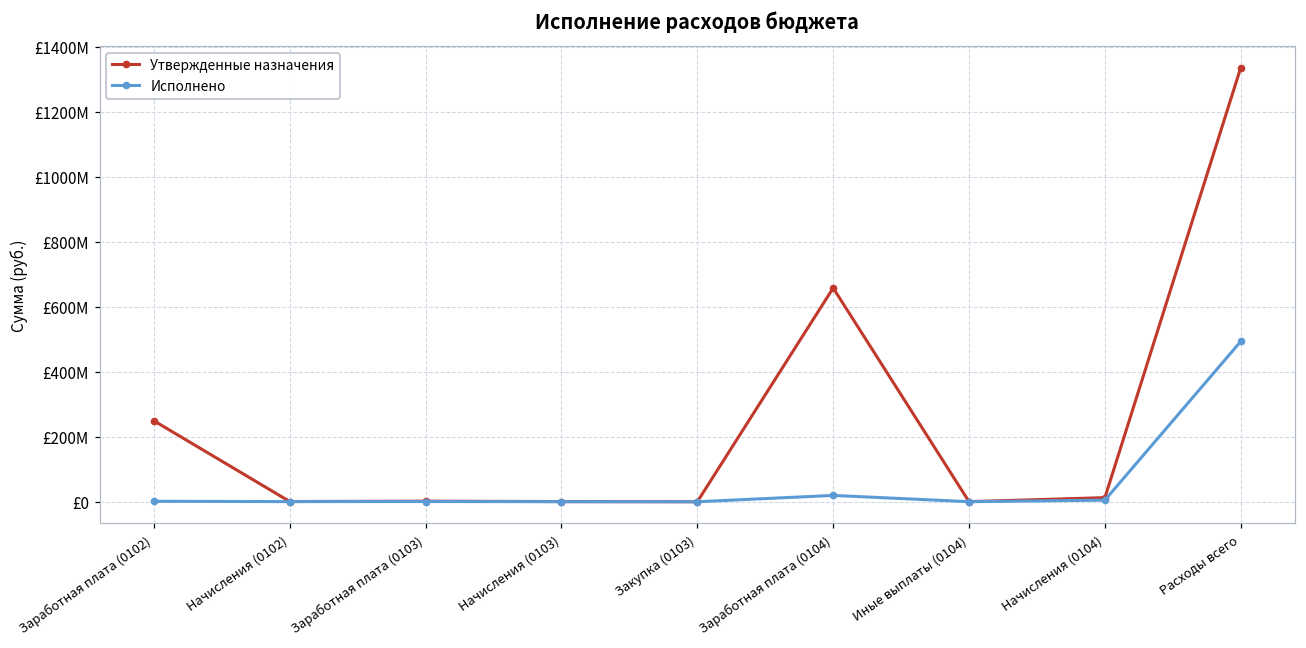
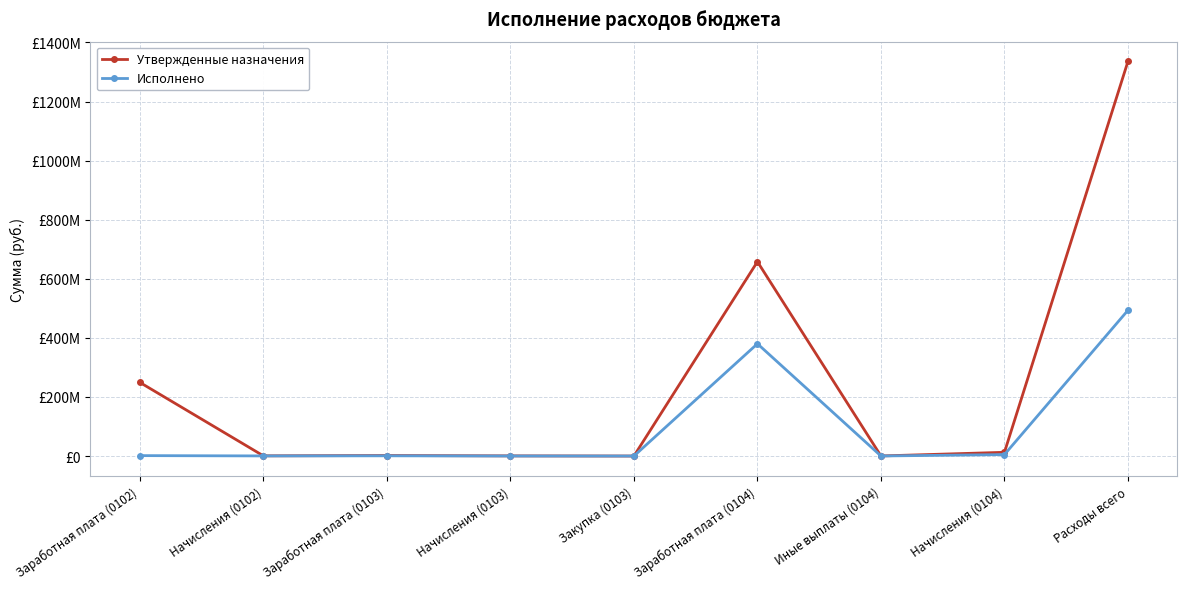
Исполнено, Заработная плата (0104): £20000000 -> £380000000
